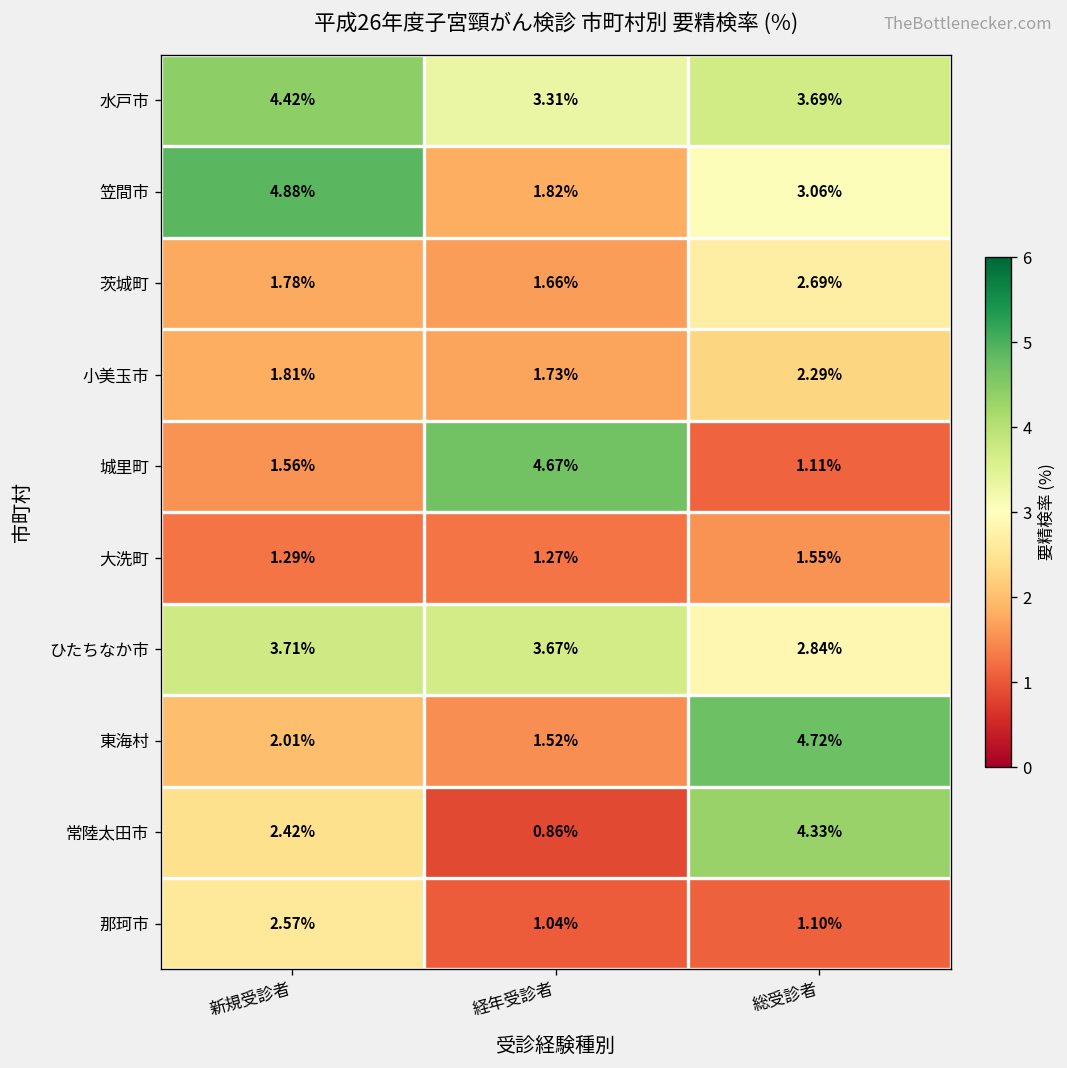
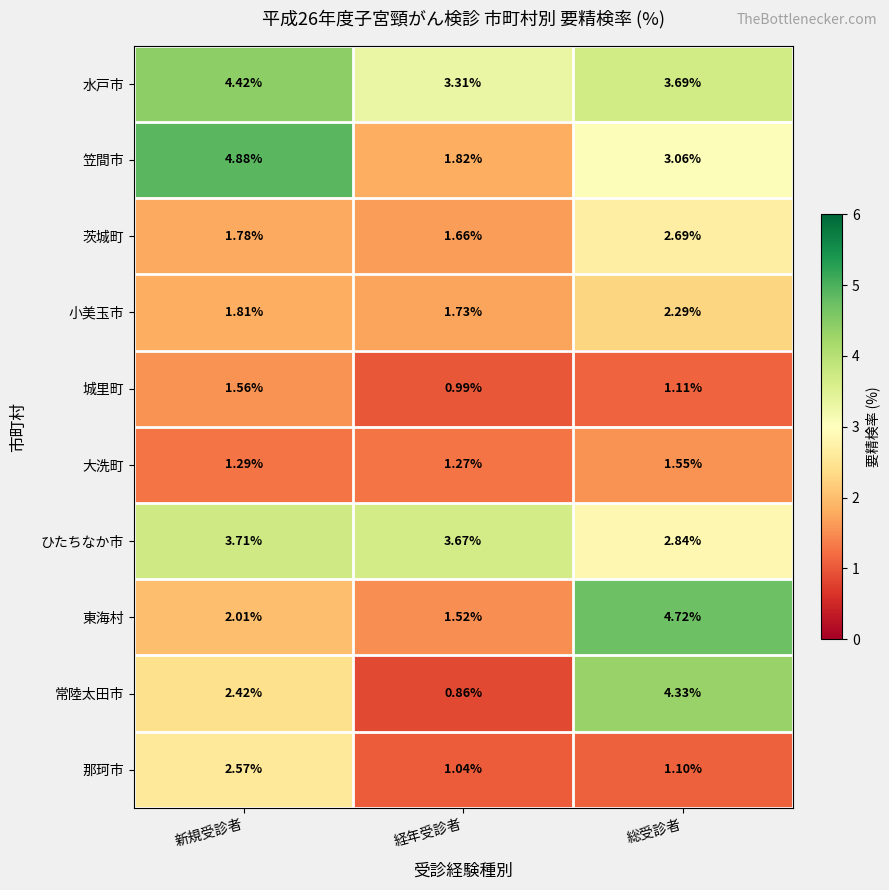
城里町, 経年受診者: 4.67% -> 0.99%
